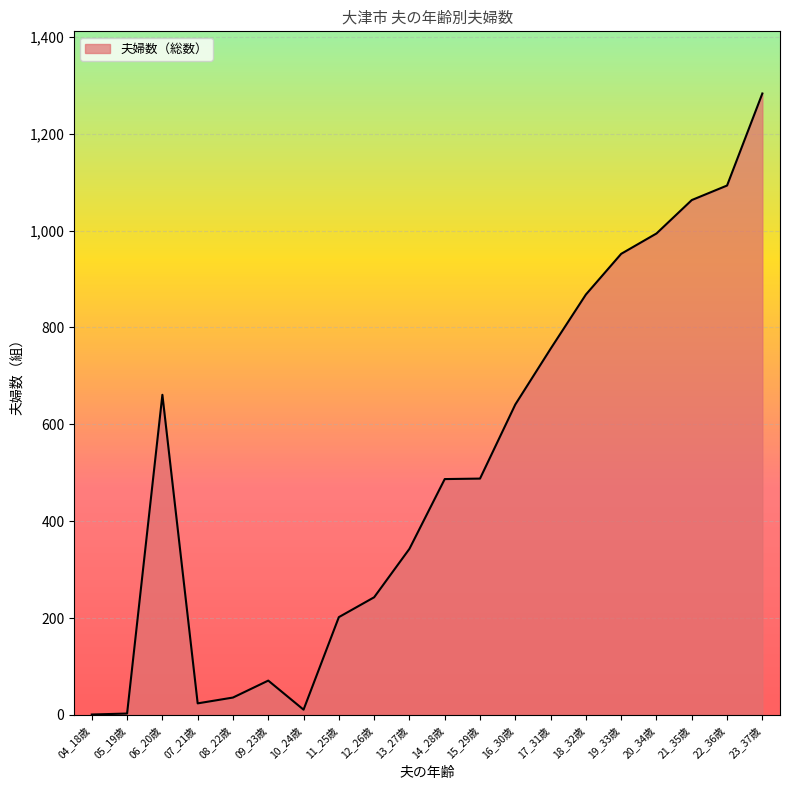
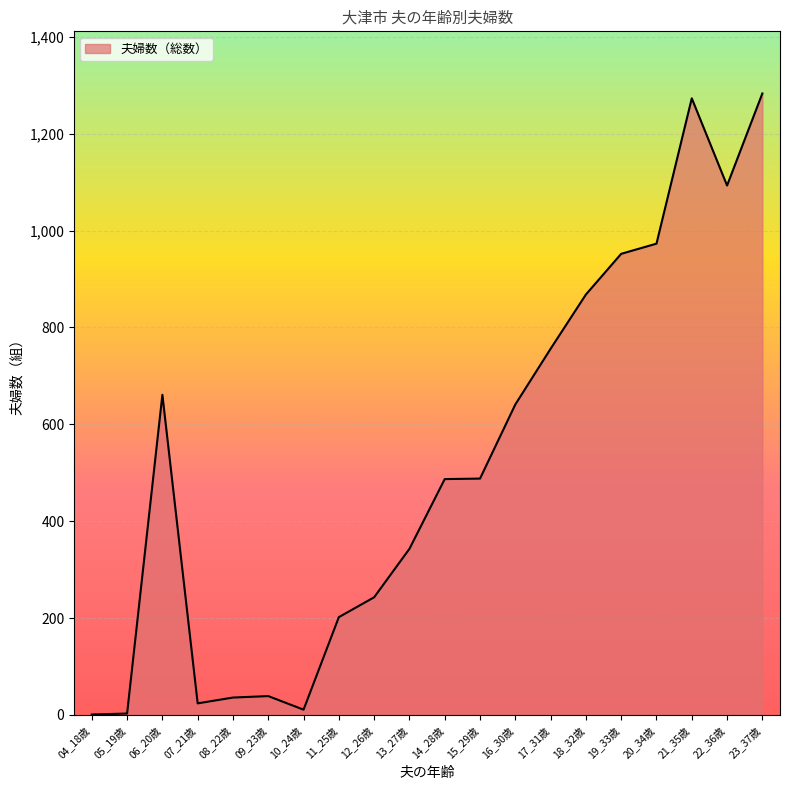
09_23歳: 70 -> 40
20_34歳: 990 -> 970
21_35歳: 1,060 -> 1,270
